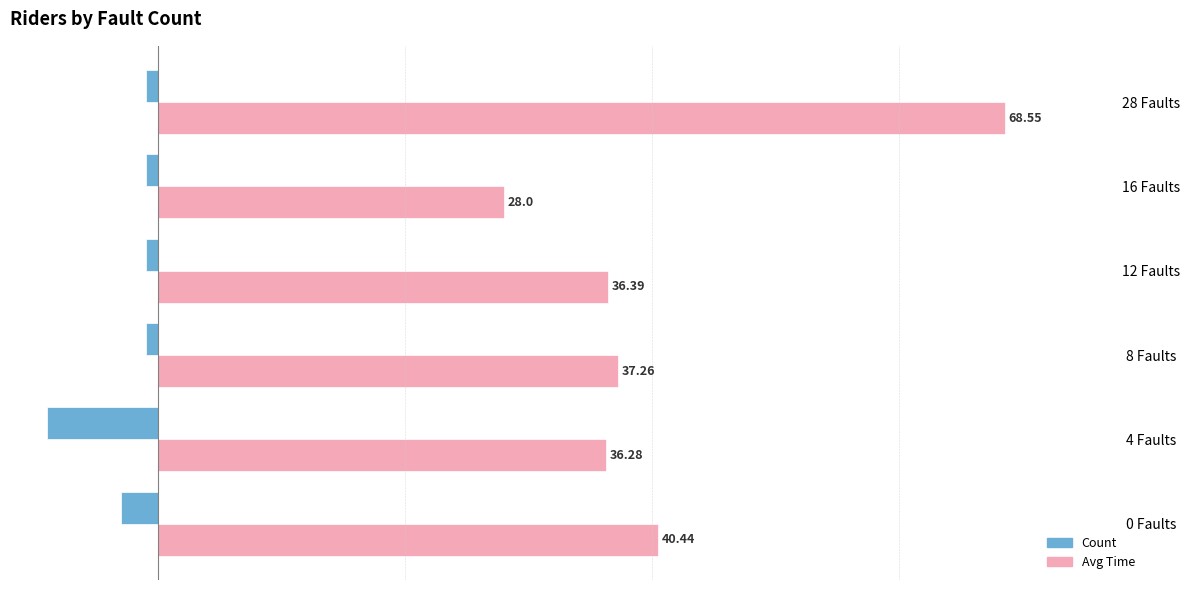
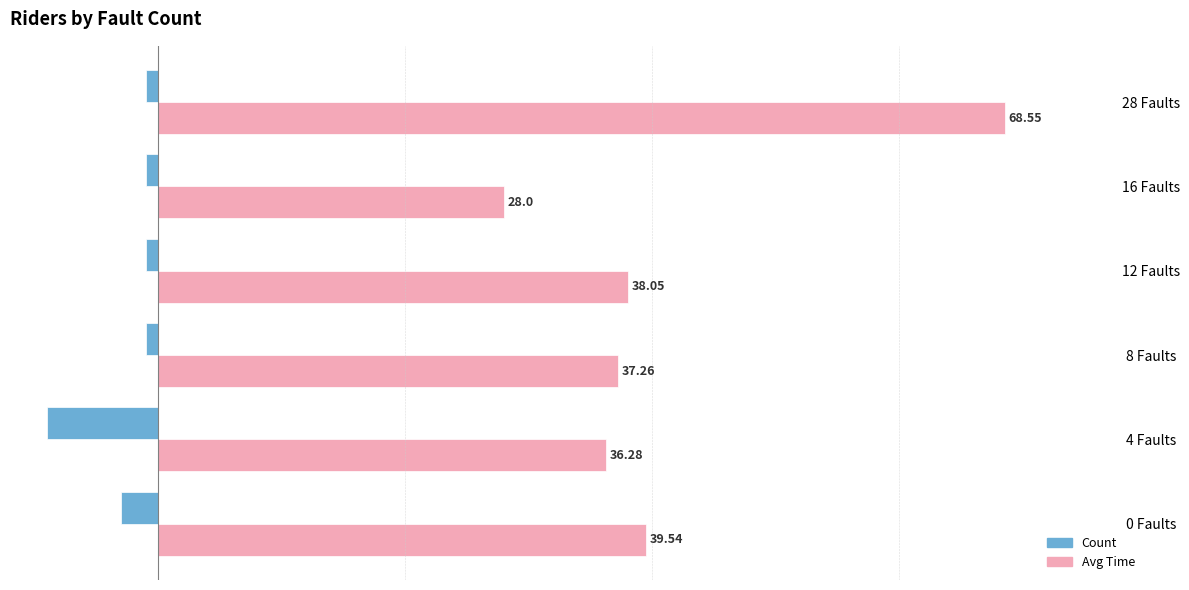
Avg Time, 12 Faults: 36.39 -> 38.05
Avg Time, 0 Faults: 40.44 -> 39.54
